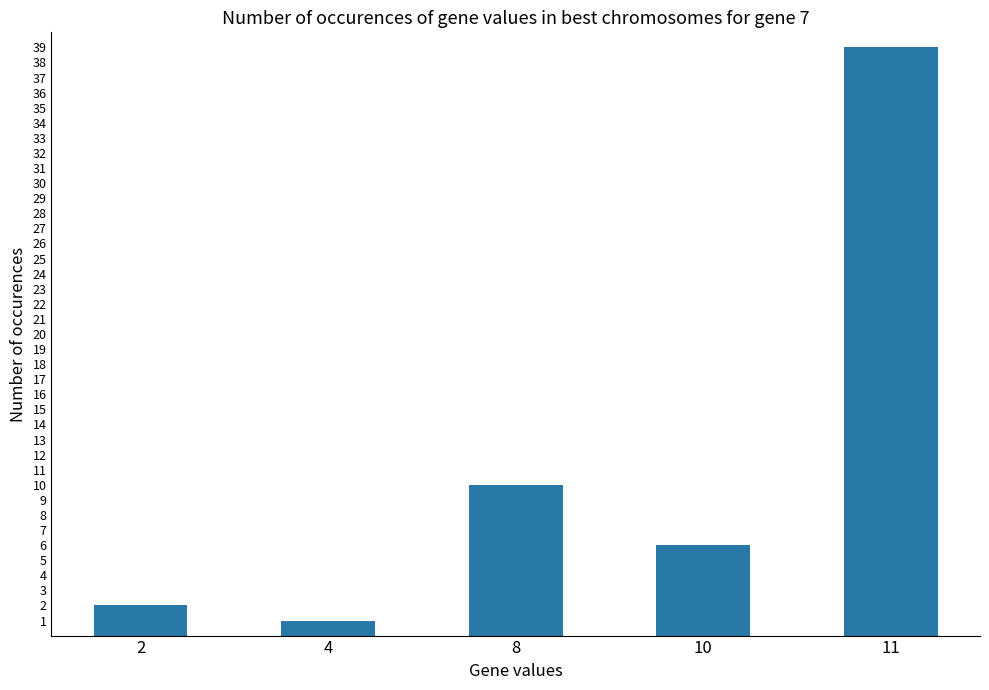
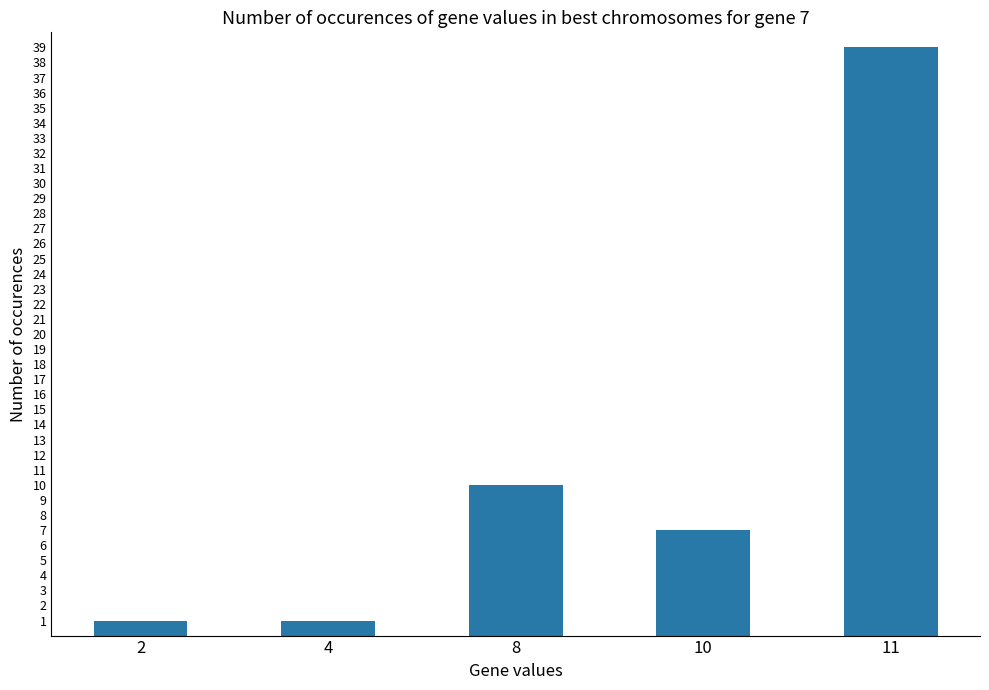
2: 2 -> 1
10: 6 -> 7
